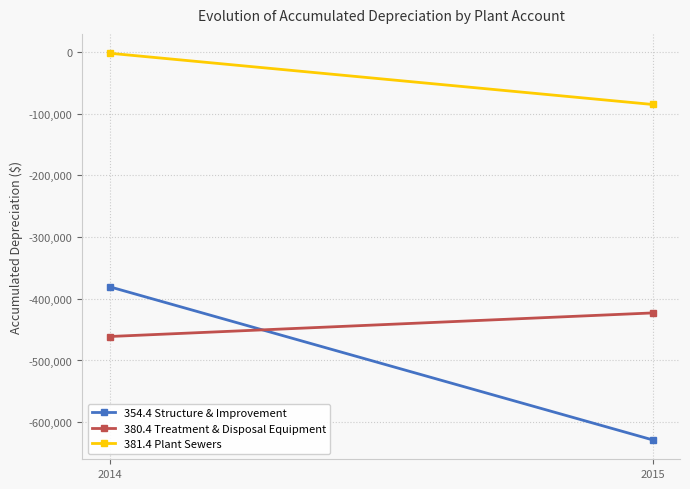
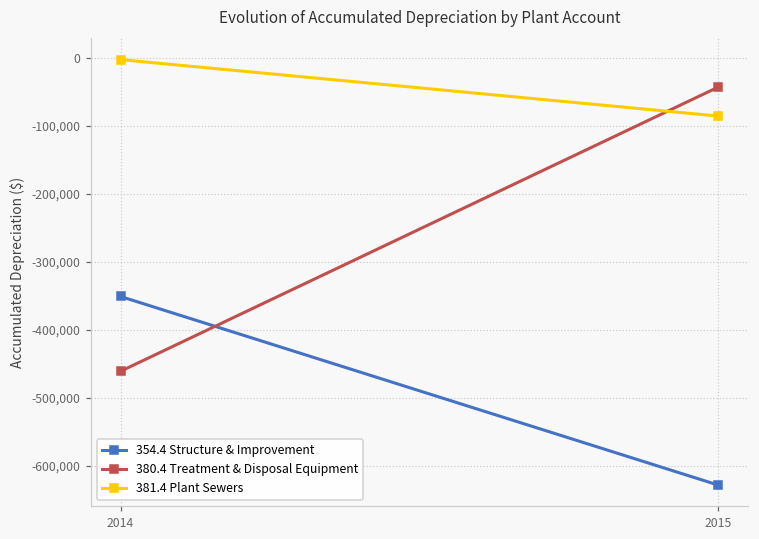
354.4 Structure & Improvement, 2014: -380,000 -> -350,000
380.4 Treatment & Disposal Equipment, 2015: -420,000 -> -40,000
